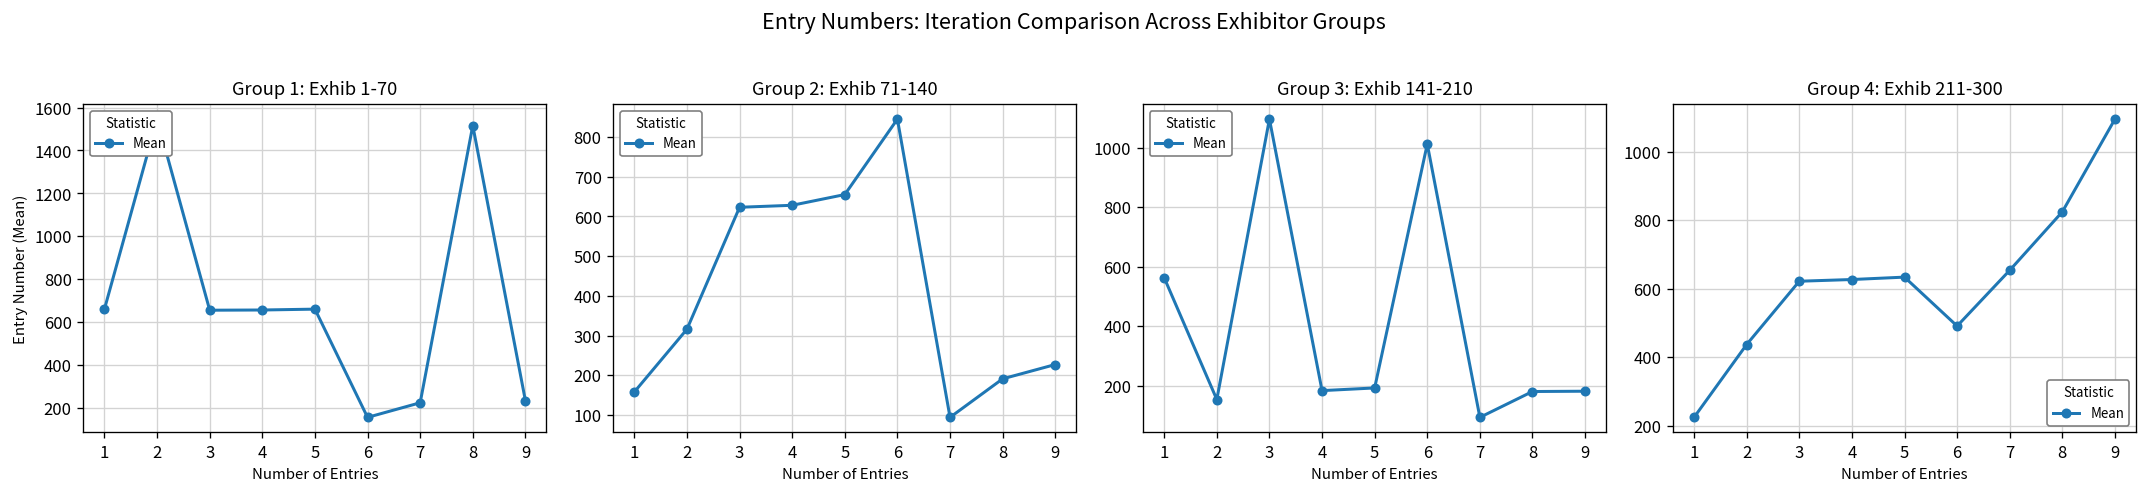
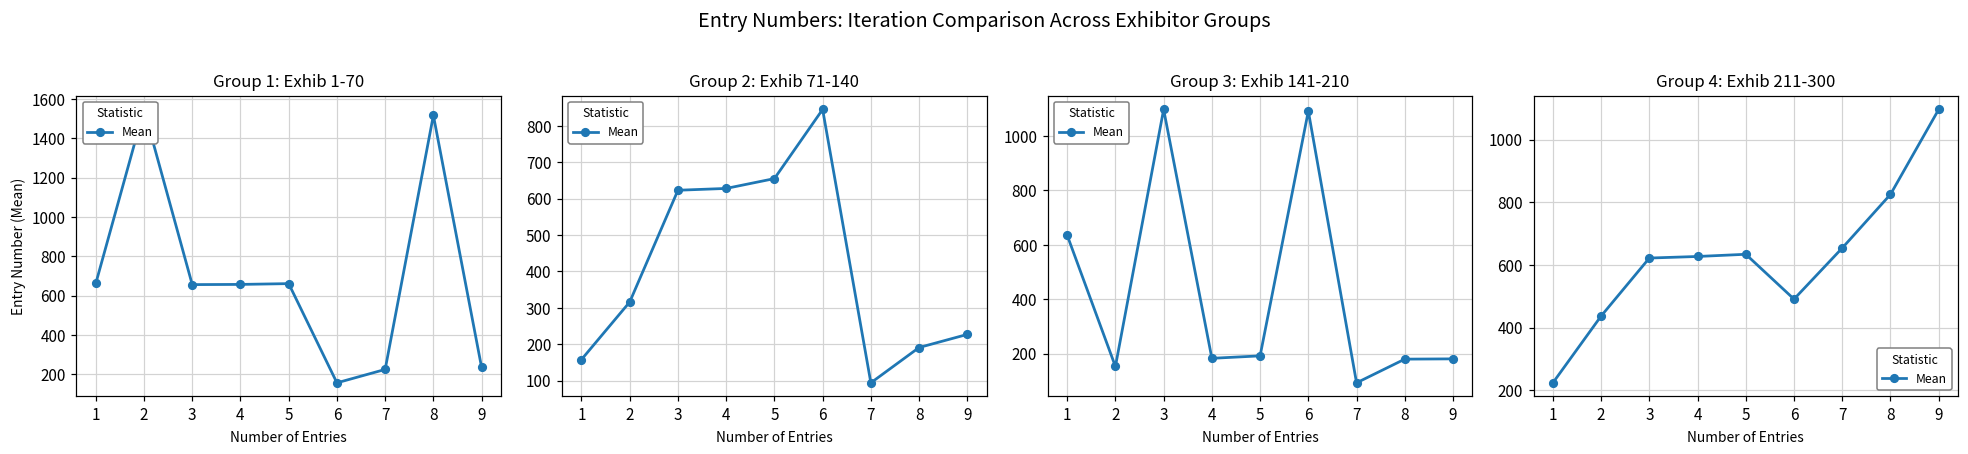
Group 3: Exhib 141-210, 1: 560 -> 640
Group 3: Exhib 141-210, 6: 1010 -> 1090
